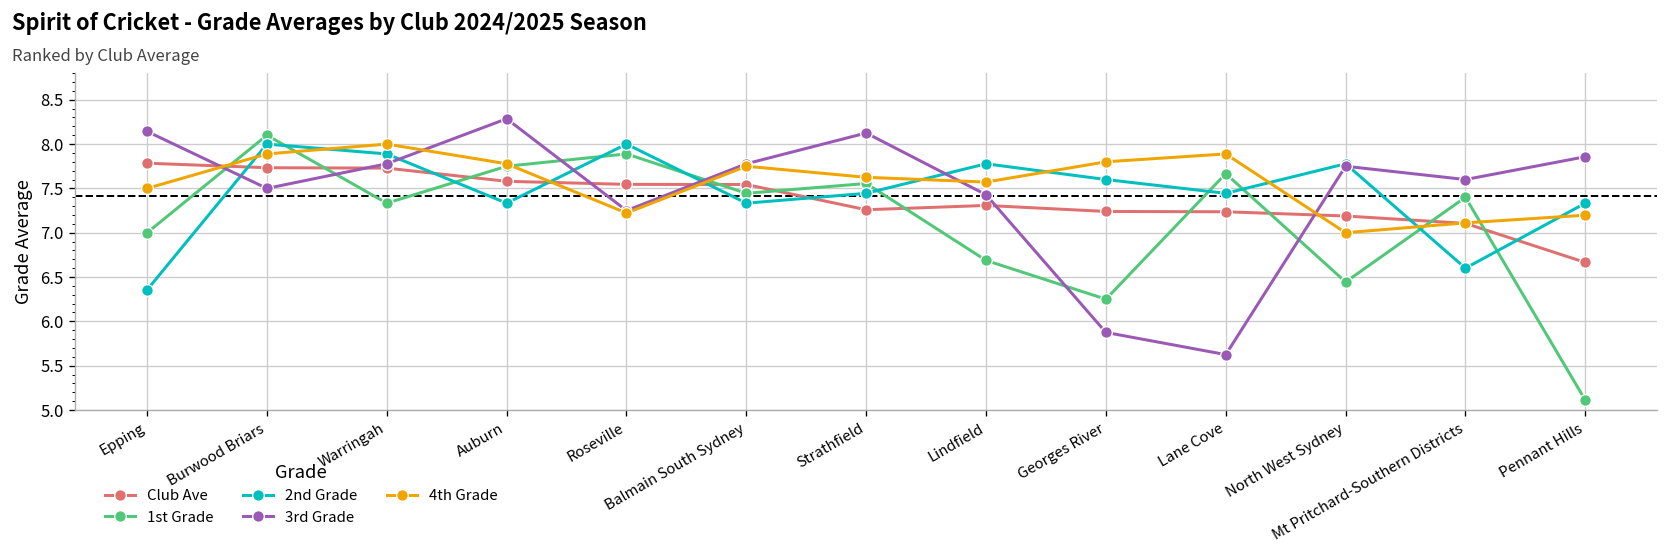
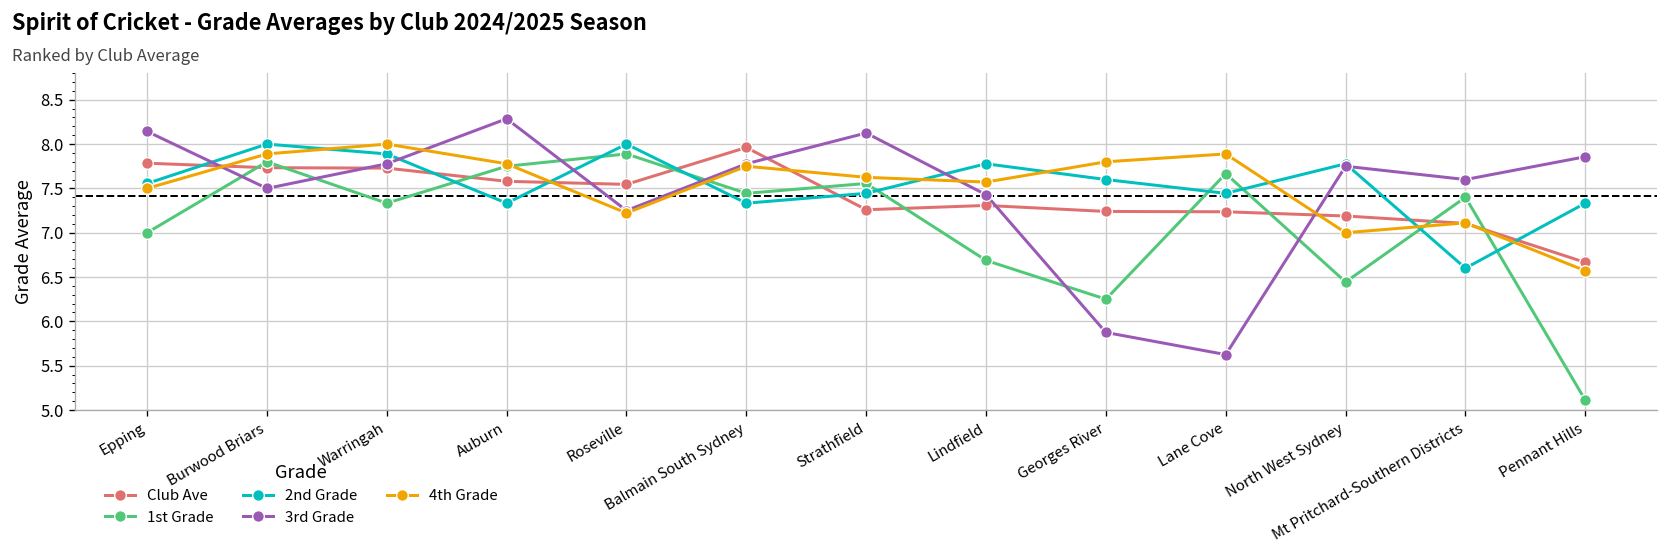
2nd Grade, Epping: 6.4 -> 7.6
1st Grade, Burwood Briars: 8.1 -> 7.8
Club Ave, Balmain South Sydney: 7.5 -> 8.0
4th Grade, Pennant Hills: 7.2 -> 6.6
